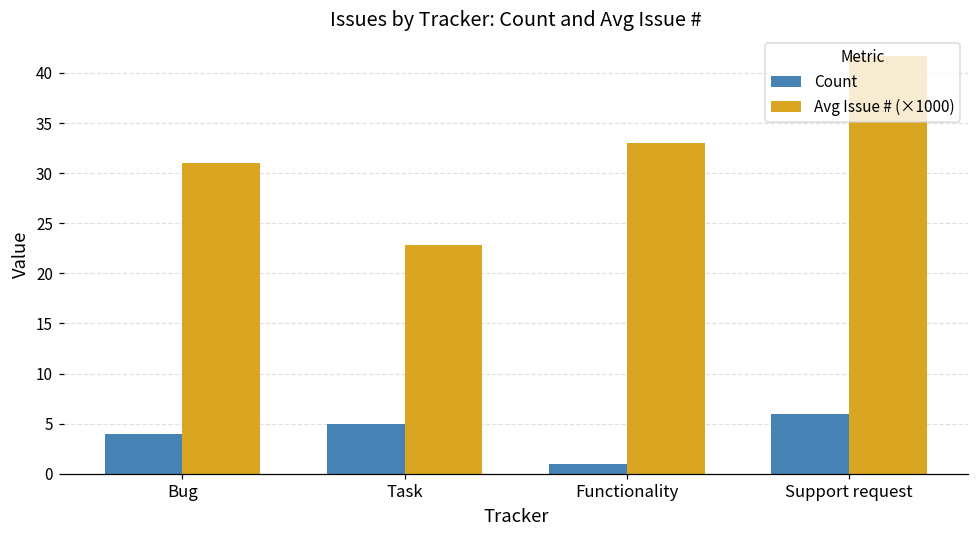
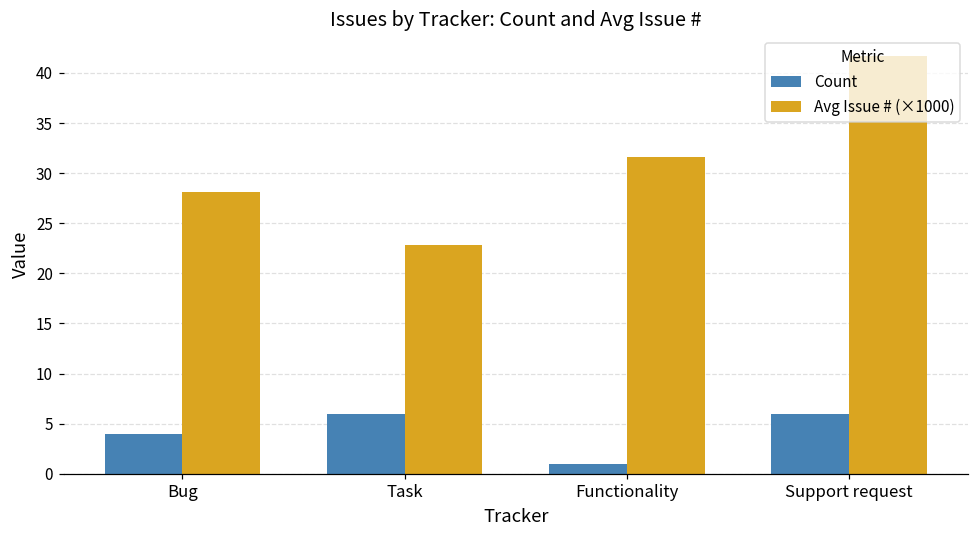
Avg Issue # (×1000), Bug: 31 -> 28
Count, Task: 5 -> 6
Avg Issue # (×1000), Functionality: 33 -> 32
